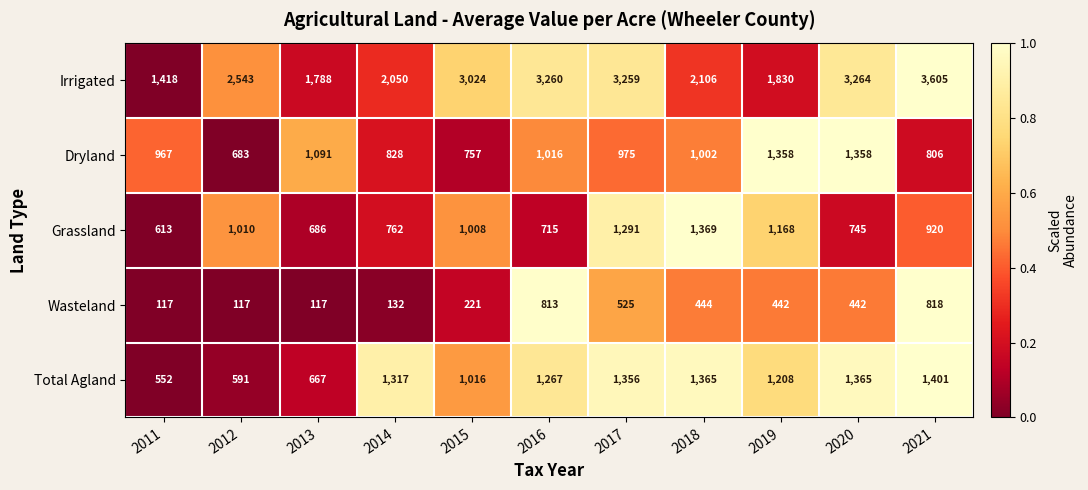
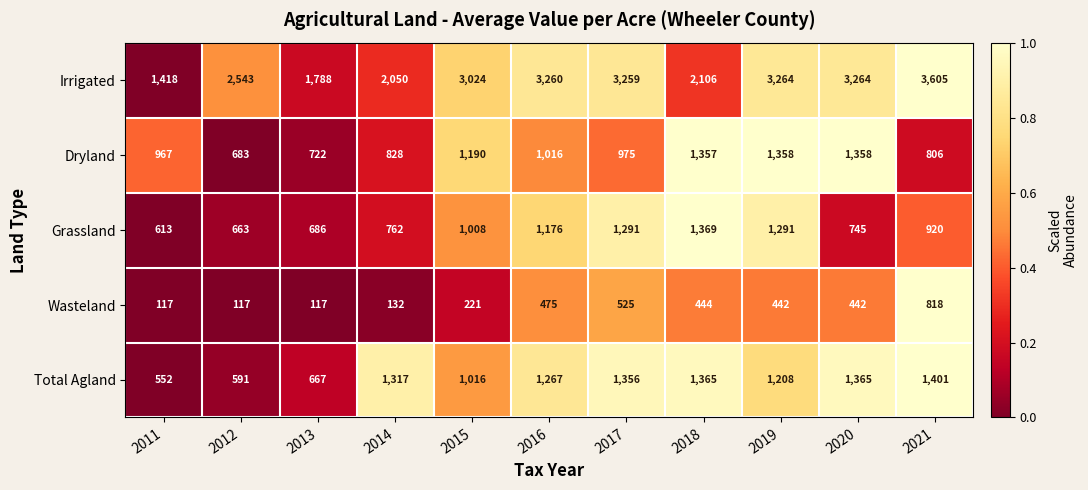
Irrigated, 2019: 1,830 -> 3,264
Dryland, 2013: 1,091 -> 722
Dryland, 2015: 757 -> 1,190
Dryland, 2018: 1,002 -> 1,357
Grassland, 2012: 1,010 -> 663
Grassland, 2016: 715 -> 1,176
Grassland, 2019: 1,168 -> 1,291
Wasteland, 2016: 813 -> 475
